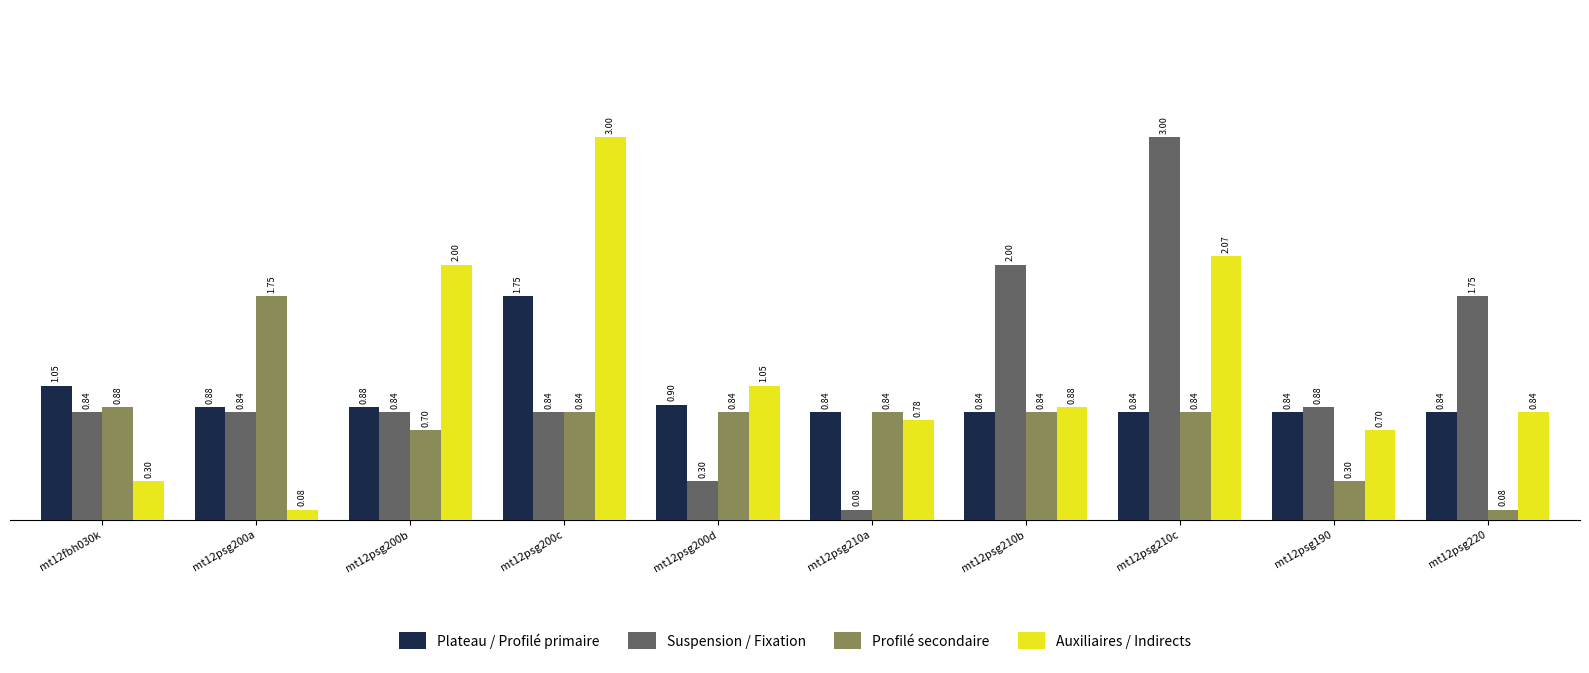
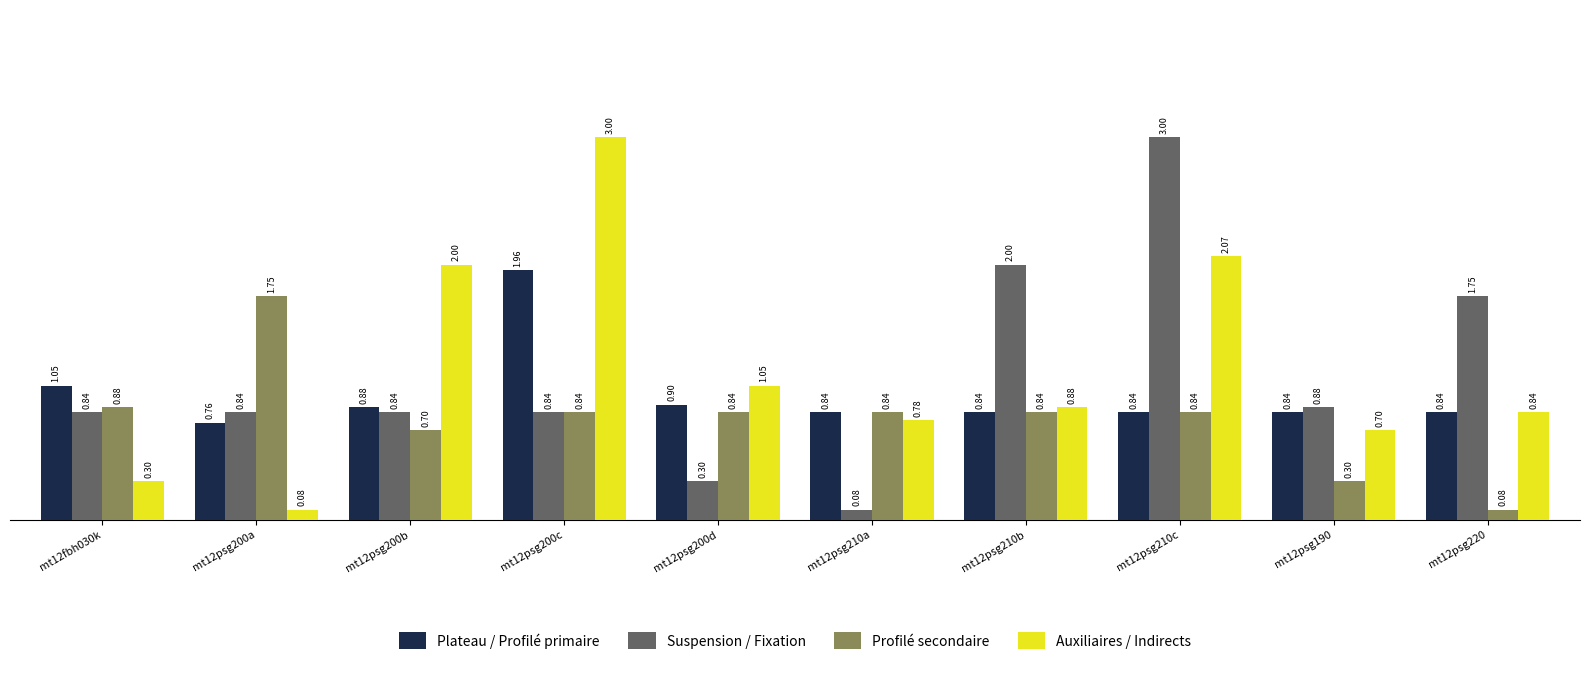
Plateau / Profilé primaire, mt12psg200a: 0.88 -> 0.76
Plateau / Profilé primaire, mt12psg200c: 1.75 -> 1.96
